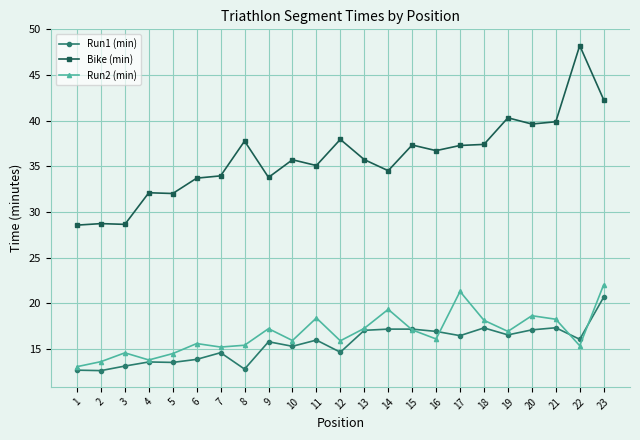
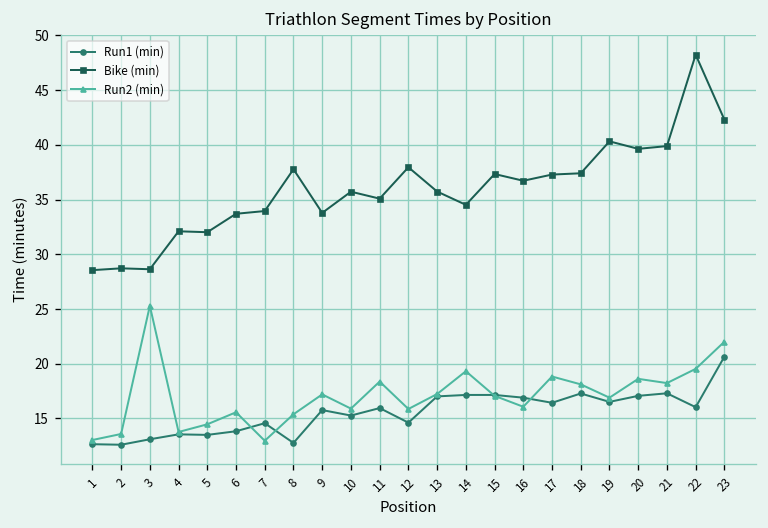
Run2 (min), 3: 15 -> 25
Run2 (min), 7: 15 -> 13
Run2 (min), 17: 21 -> 19
Run2 (min), 22: 15 -> 20
